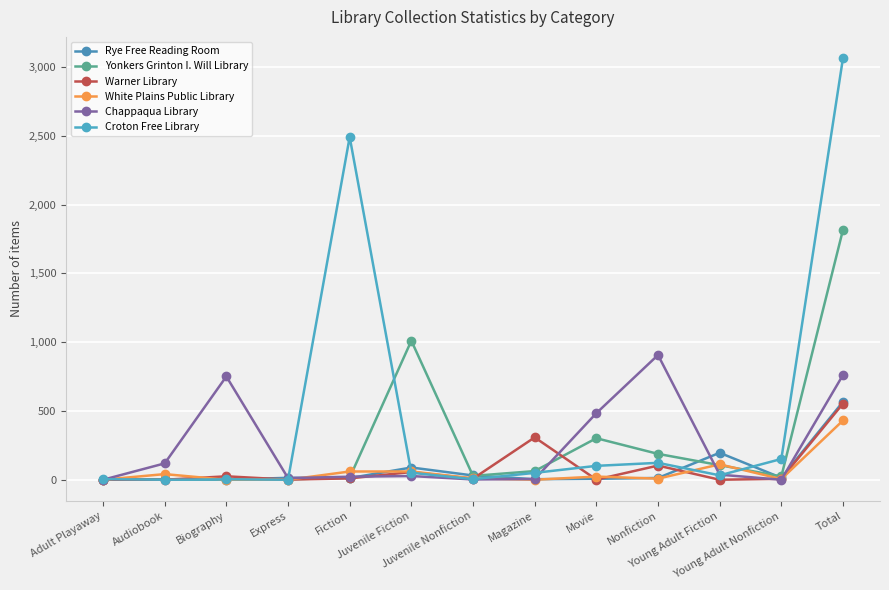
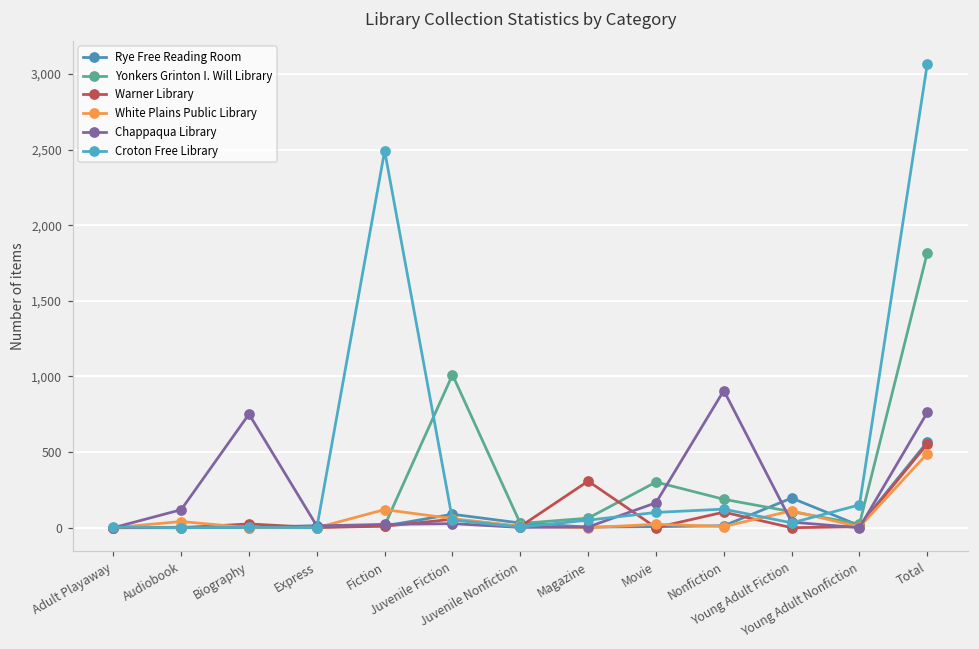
White Plains Public Library, Fiction: 60 -> 120
Chappaqua Library, Movie: 480 -> 170
White Plains Public Library, Total: 430 -> 490
